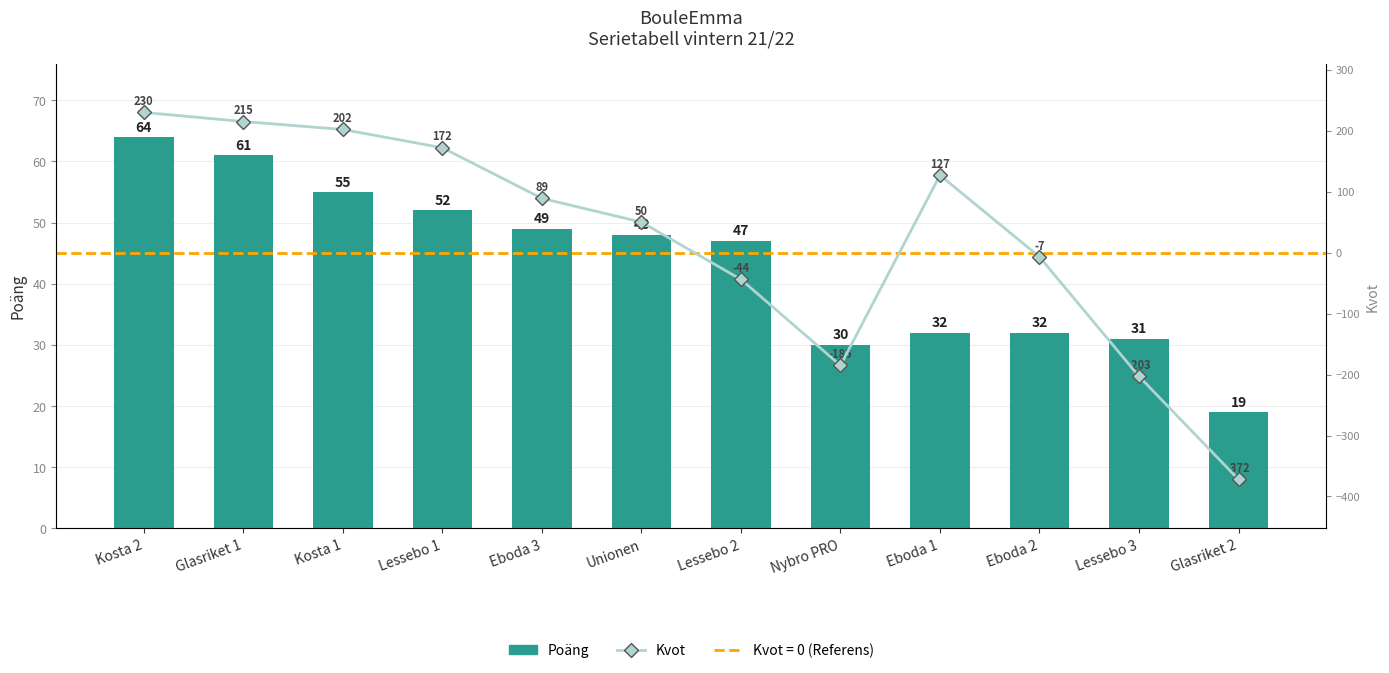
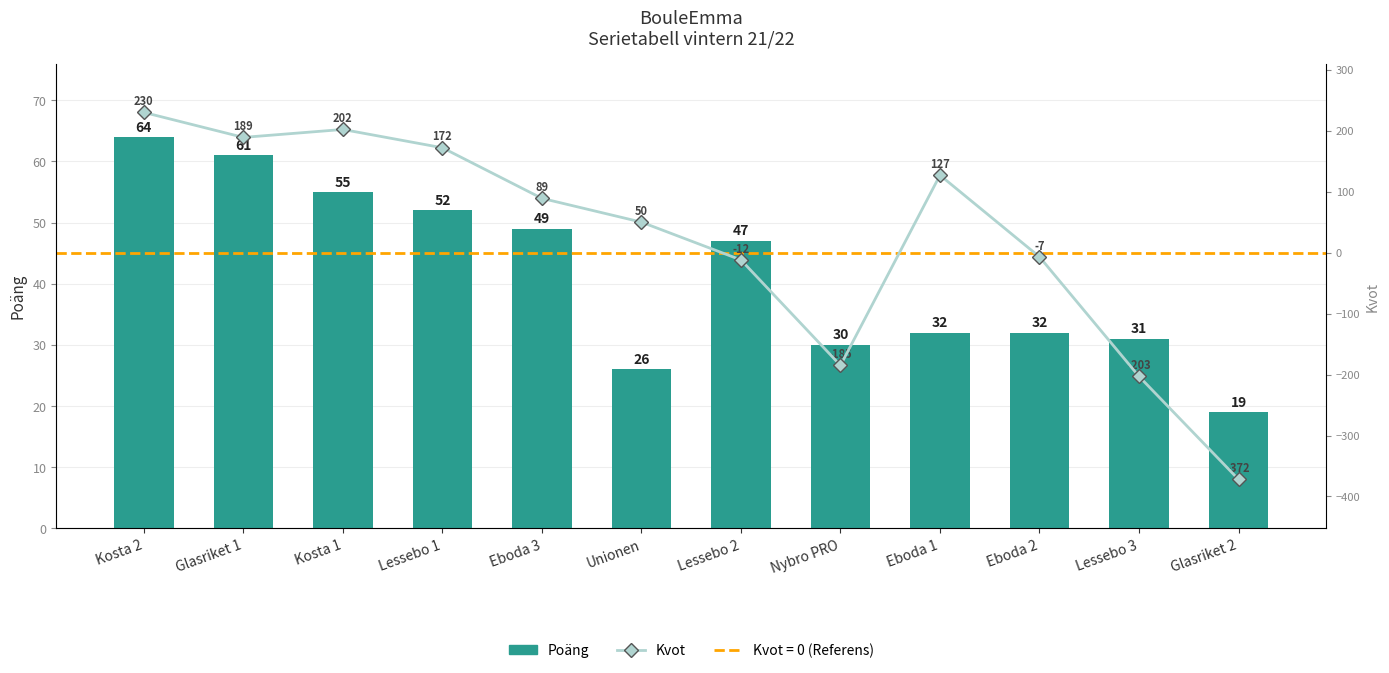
Poäng, Unionen: 48 -> 26
Kvot, Glasriket 1: 215 -> 189
Kvot, Lessebo 2: -44 -> -12
